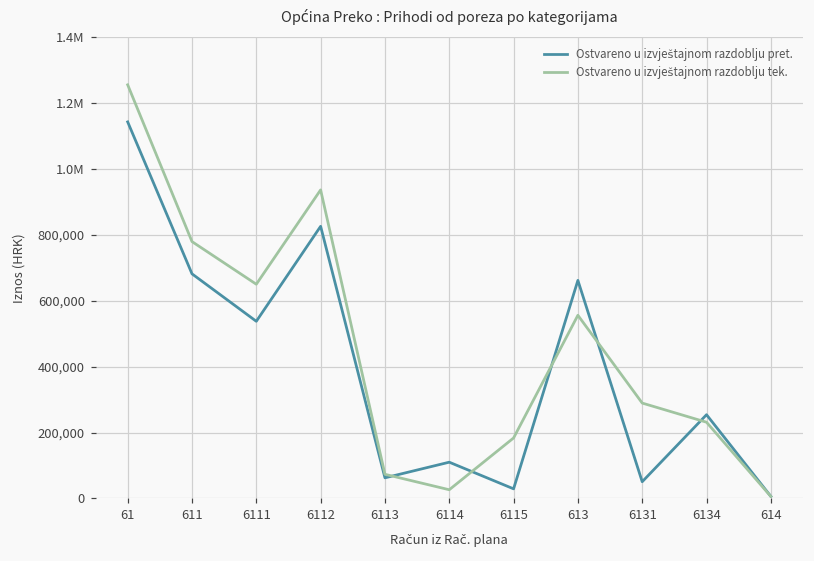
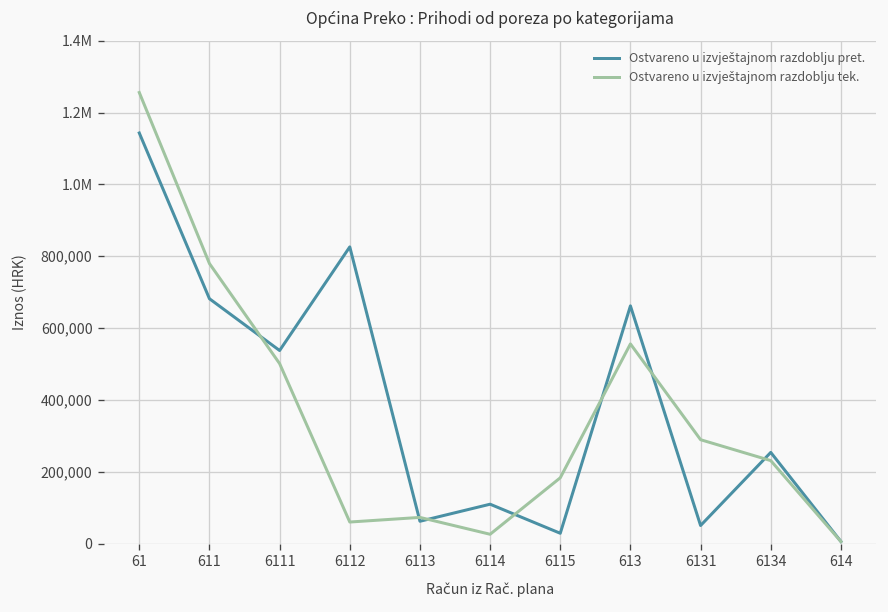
Ostvareno u izvještajnom razdoblju tek., 6111: 650,000 -> 500,000
Ostvareno u izvještajnom razdoblju tek., 6112: 940,000 -> 60,000
